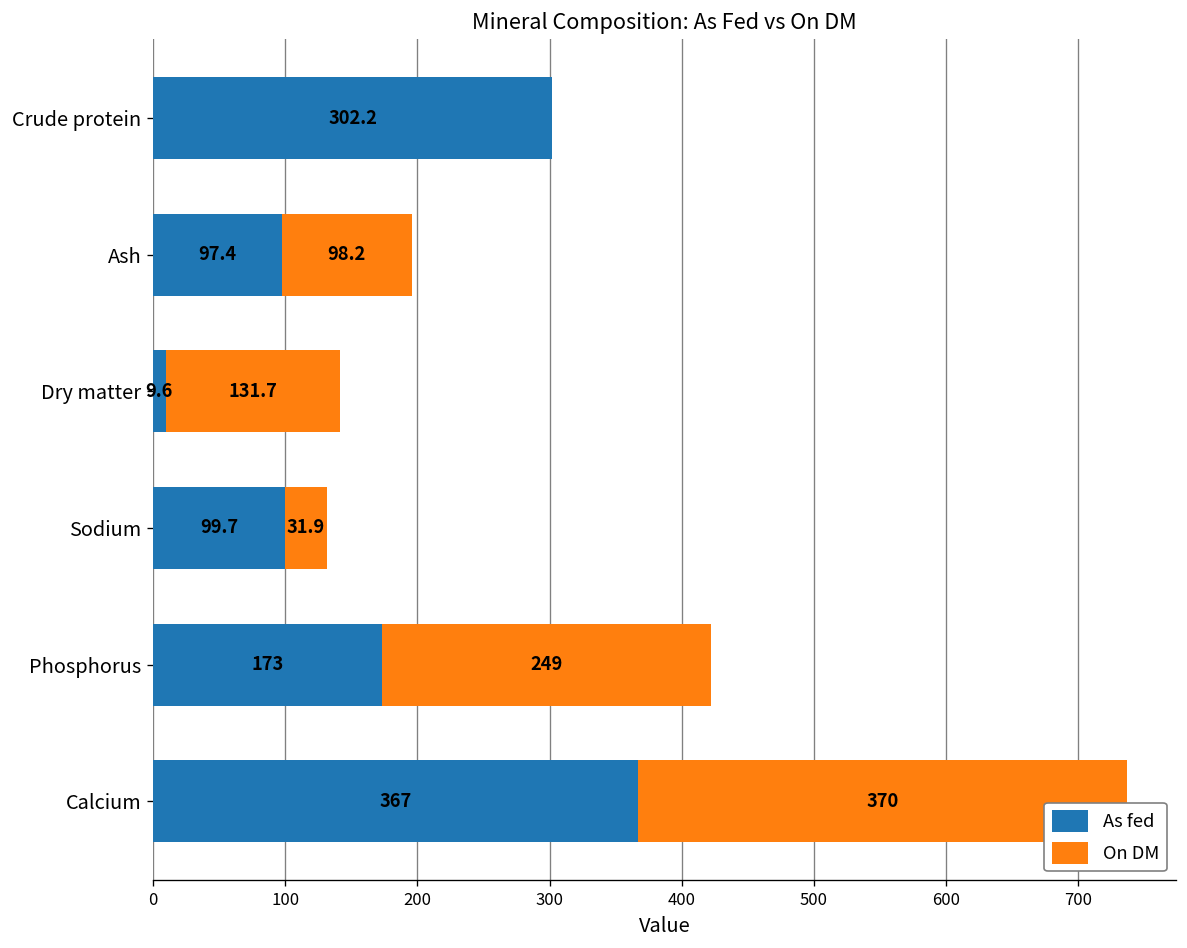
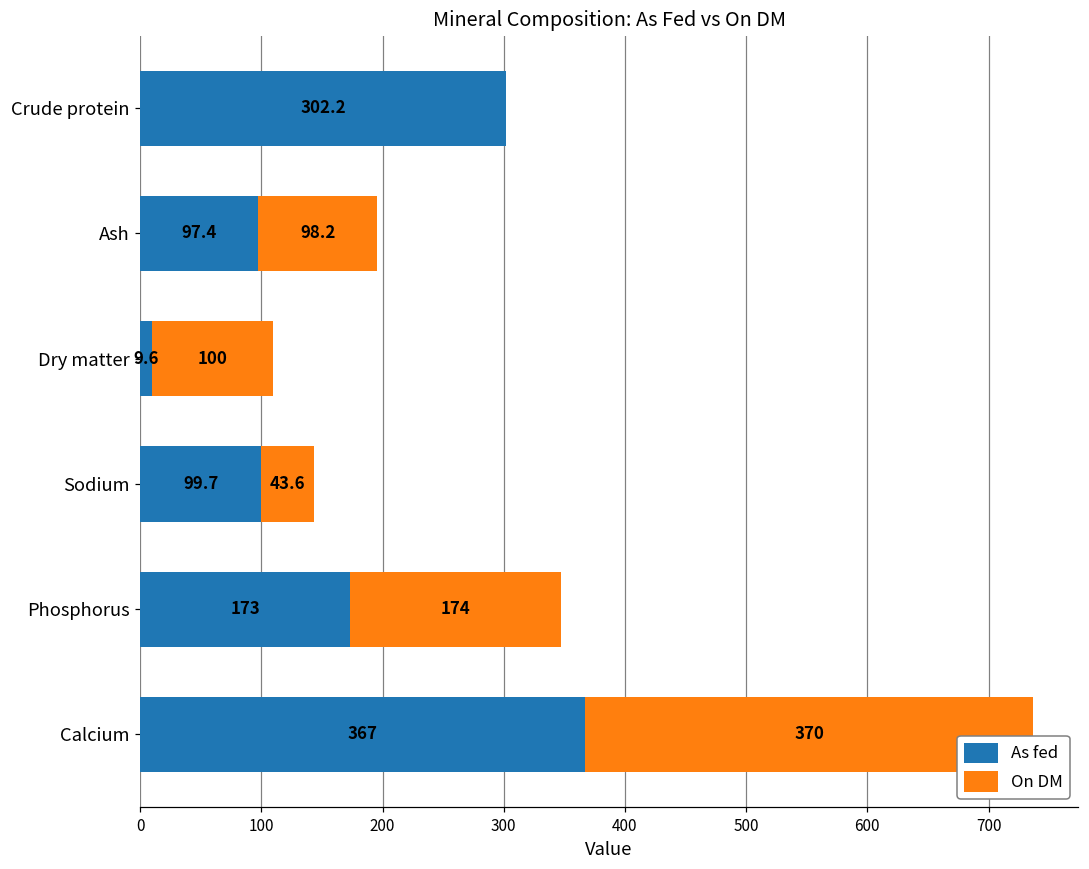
On DM, Dry matter: 131.7 -> 100
On DM, Sodium: 31.9 -> 43.6
On DM, Phosphorus: 249 -> 174
